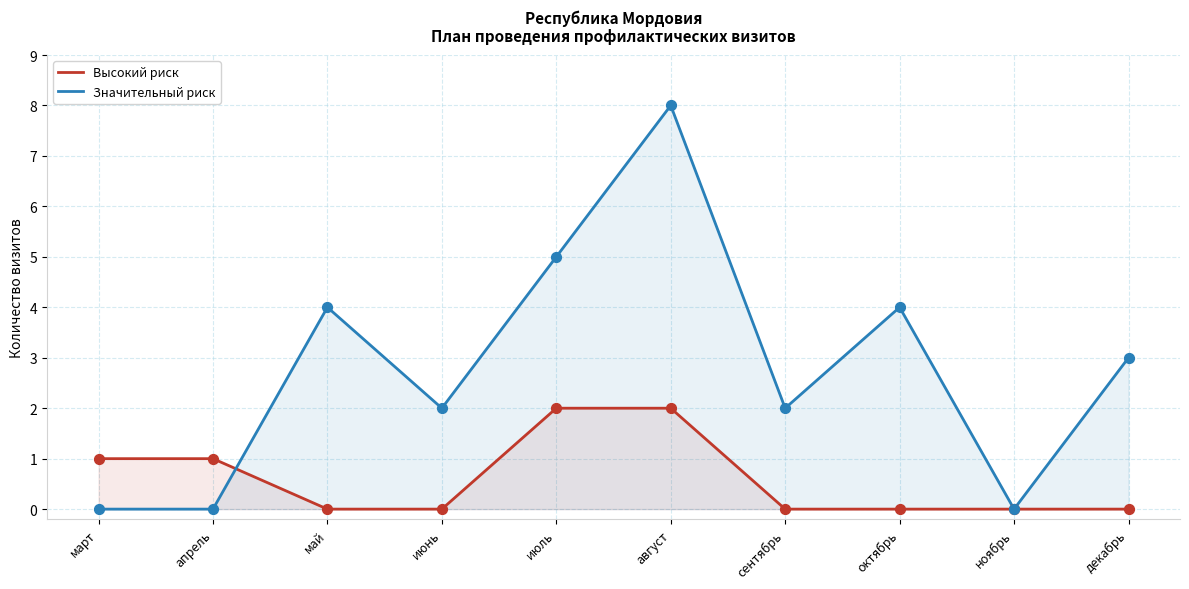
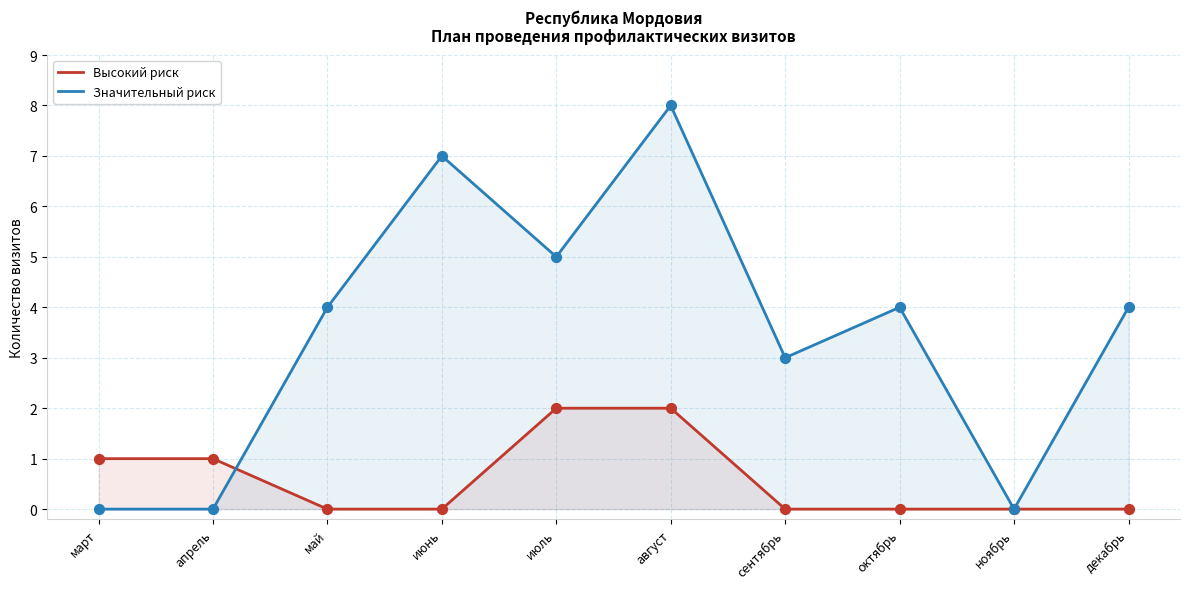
Значительный риск, июнь: 2 -> 7
Значительный риск, сентябрь: 2 -> 3
Значительный риск, декабрь: 3 -> 4
